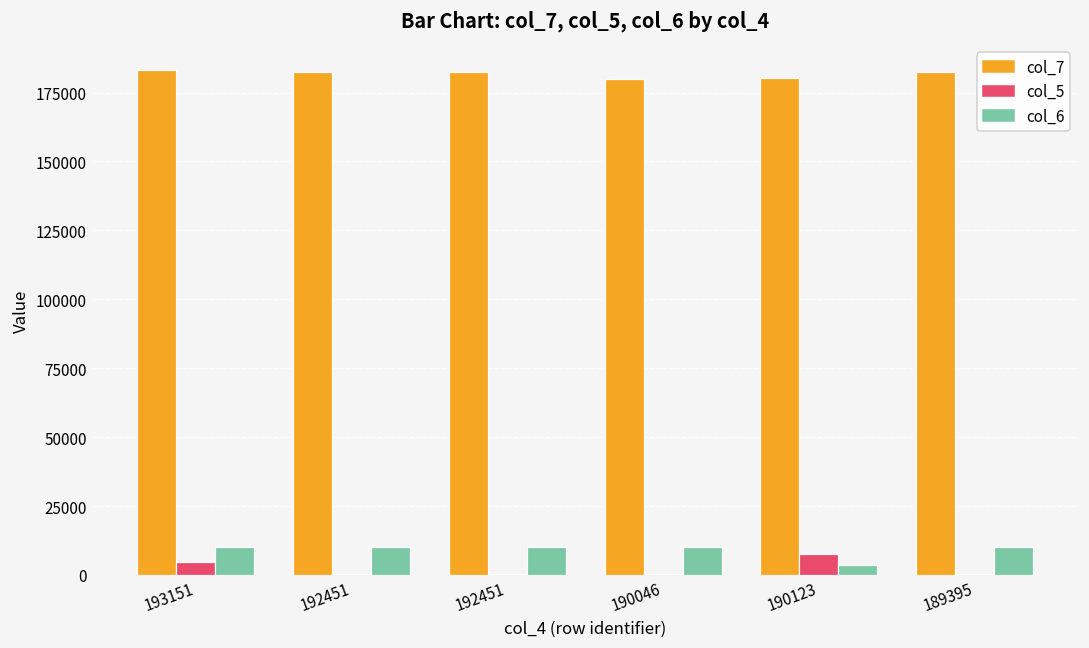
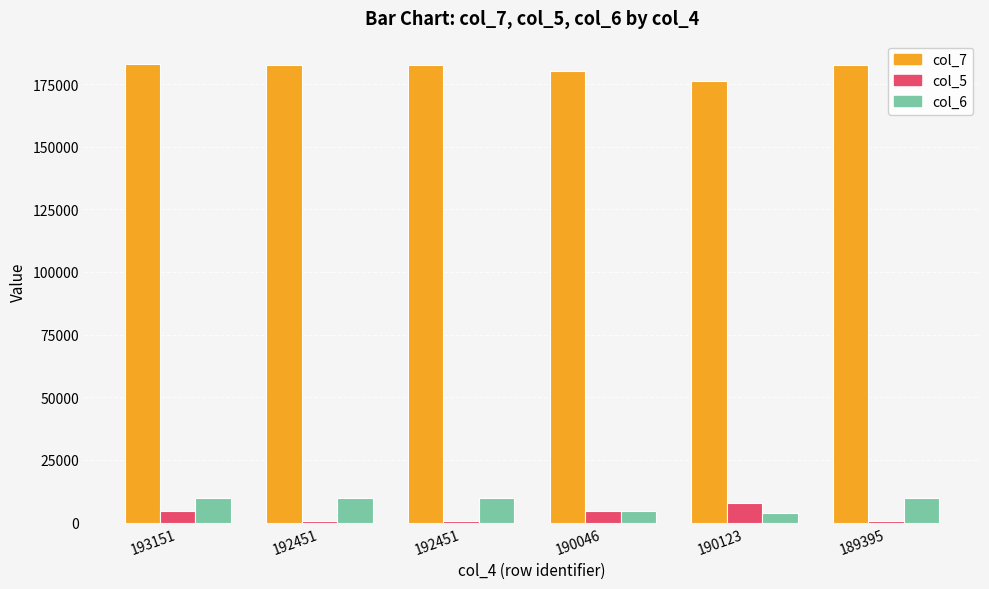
col_5, 190046: 0 -> 4000
col_6, 190046: 10000 -> 4000
col_7, 190123: 180000 -> 176000
